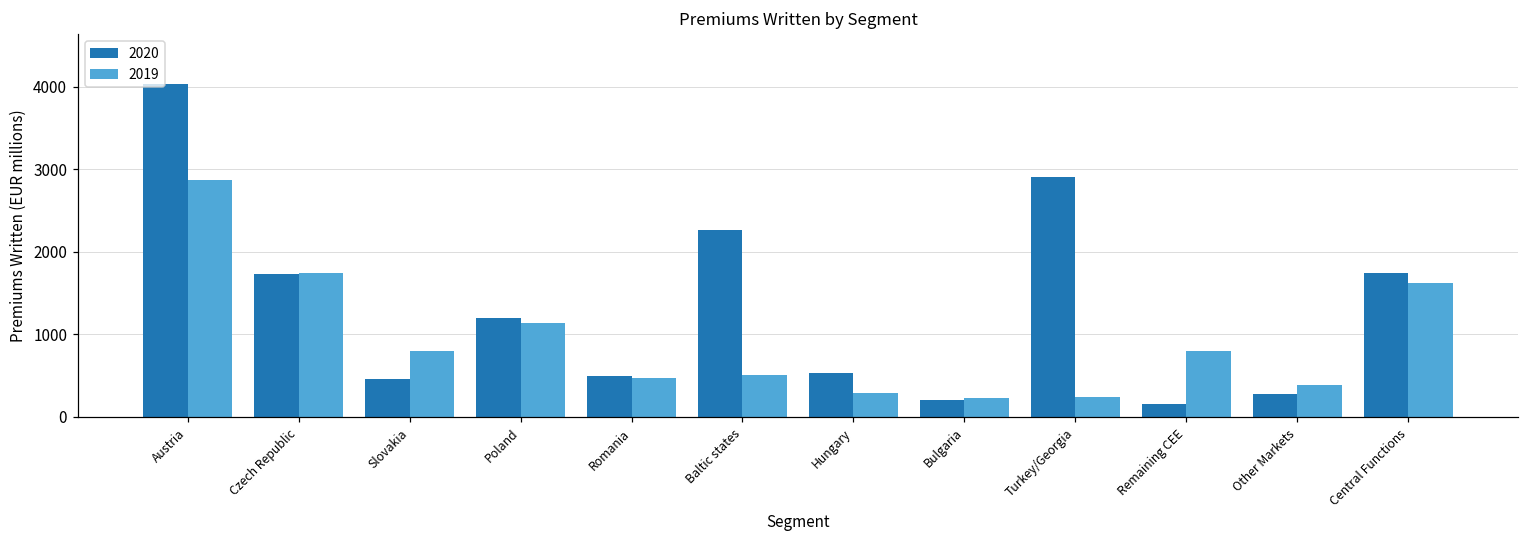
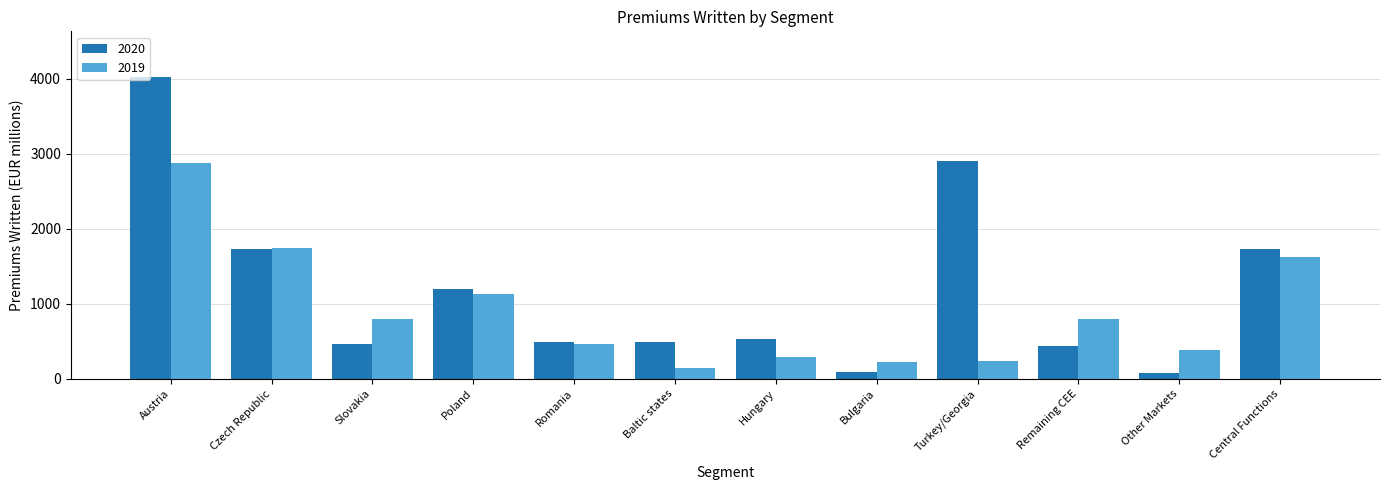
2020, Baltic states: 2300 -> 500
2019, Baltic states: 500 -> 100
2020, Bulgaria: 200 -> 100
2020, Remaining CEE: 200 -> 400
2020, Other Markets: 300 -> 100
